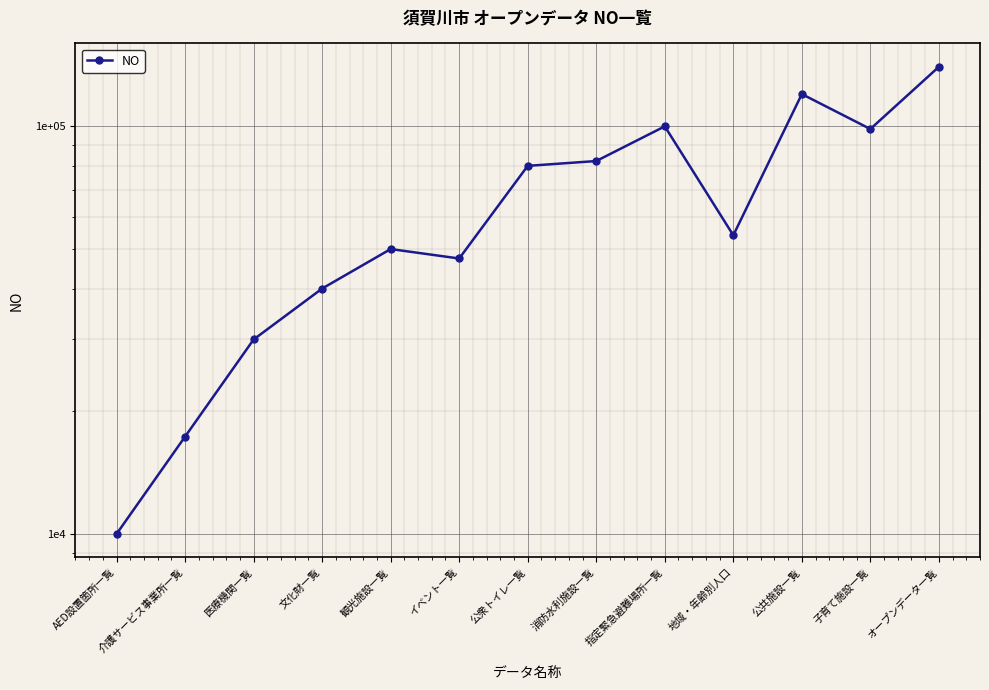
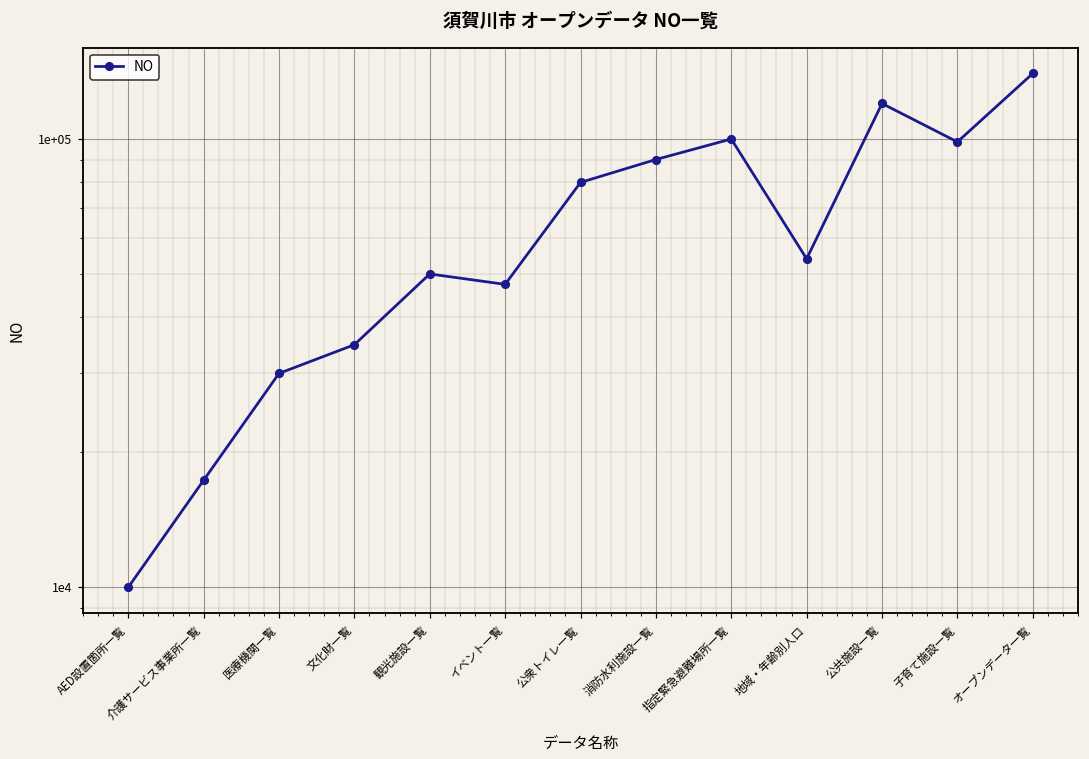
文化財一覧: 40000 -> 35000
消防水利施設一覧: 82000 -> 90000
